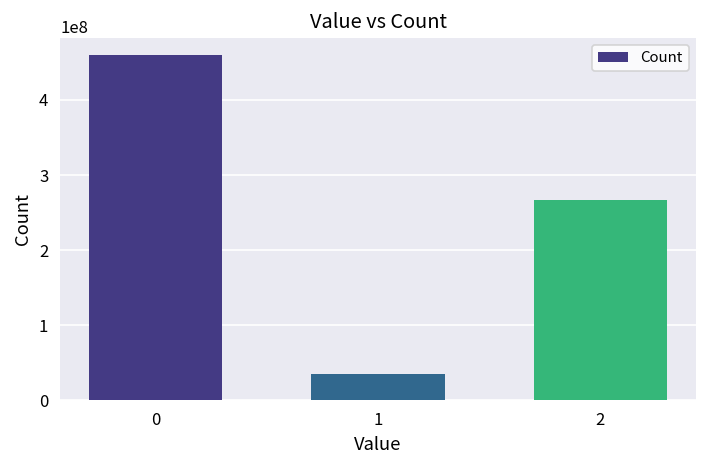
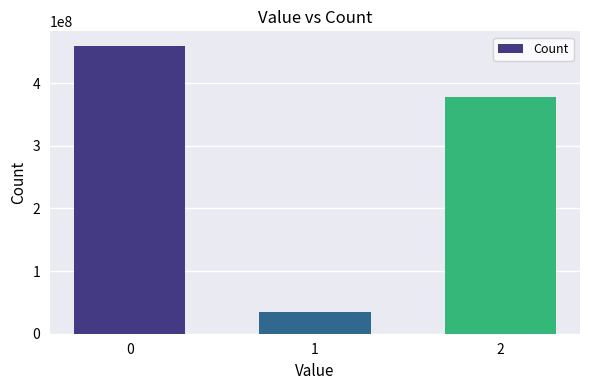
2: 270000000 -> 380000000
